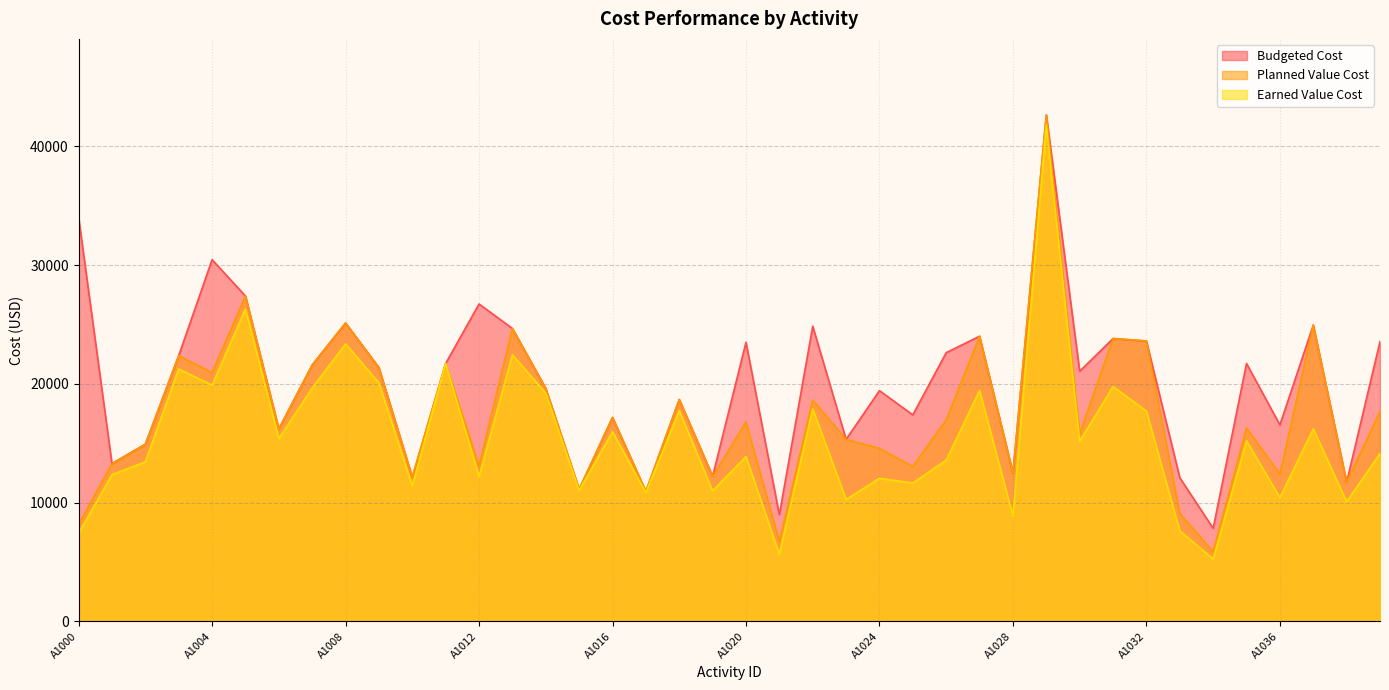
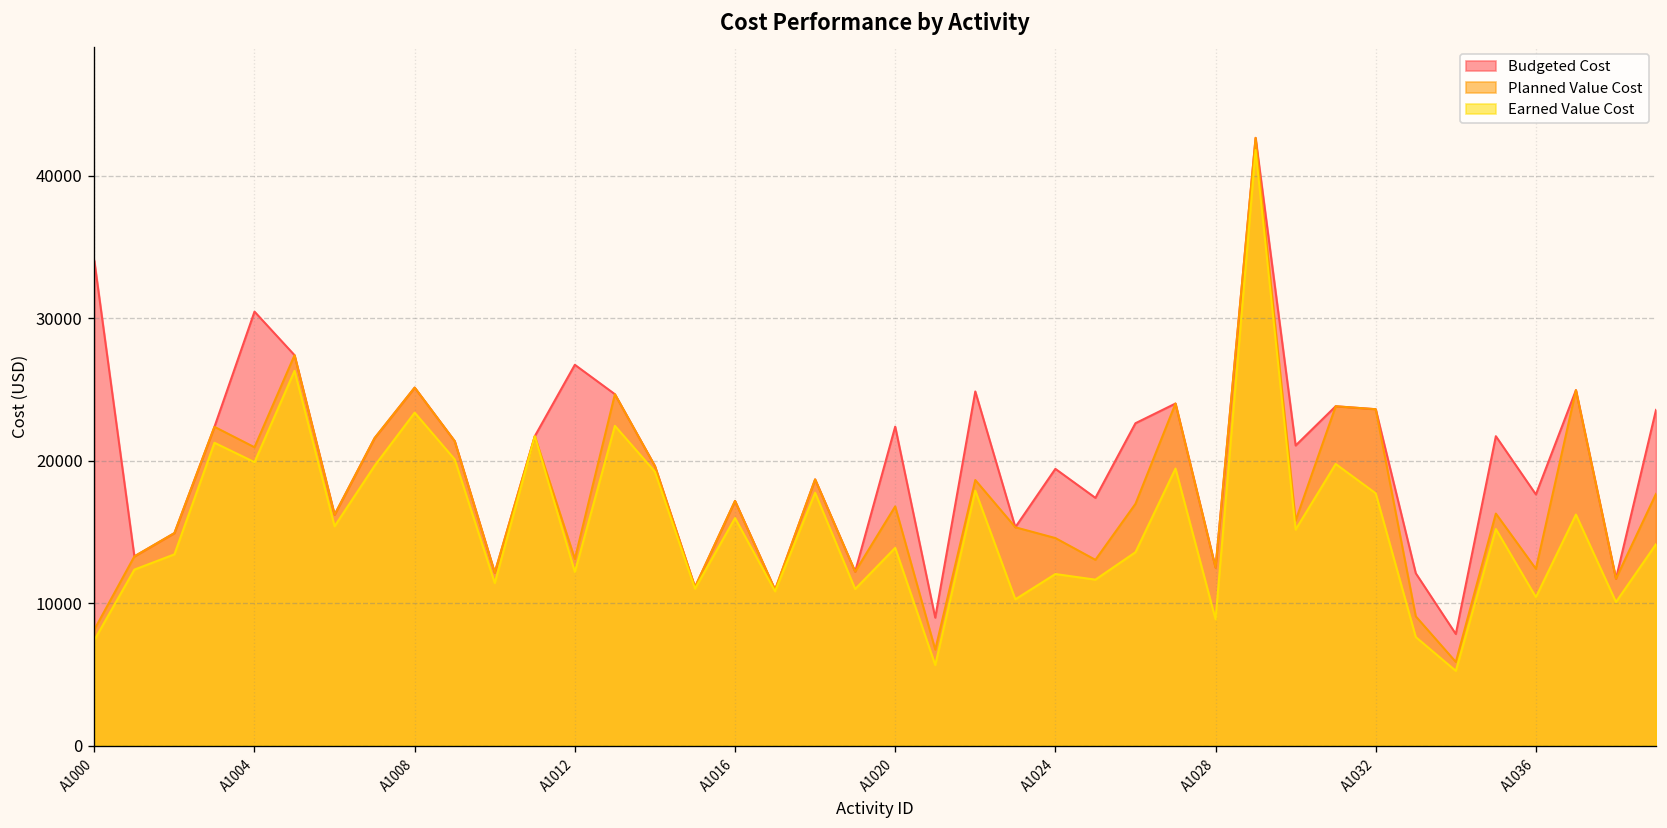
Budgeted Cost, A1020: 23500 -> 22400
Budgeted Cost, A1036: 16500 -> 17600
